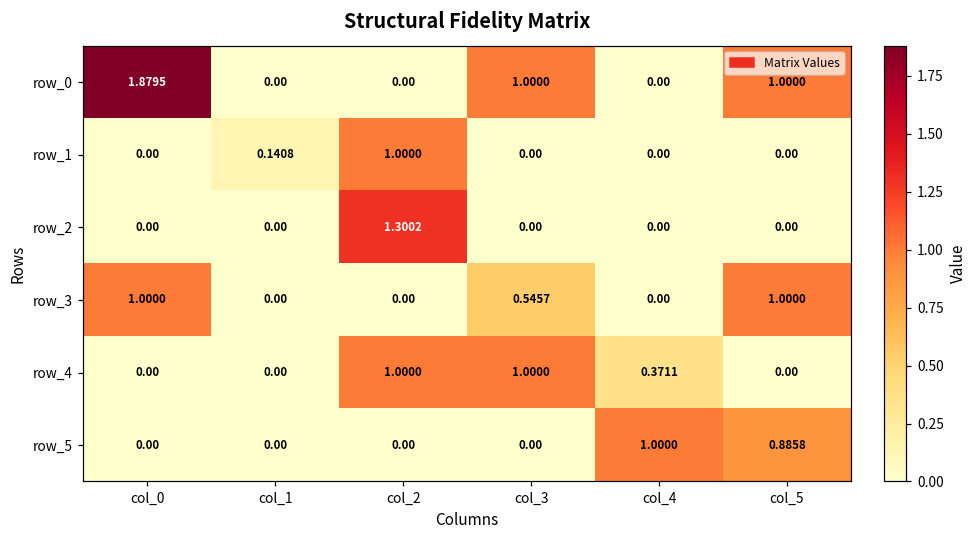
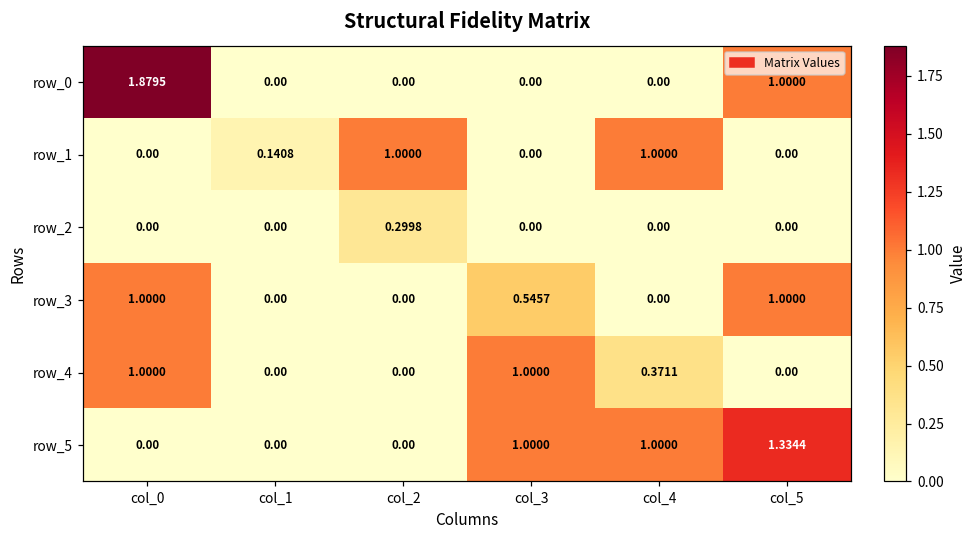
row_0, col_3: 1.0000 -> 0.00
row_1, col_4: 0.00 -> 1.0000
row_2, col_2: 1.3002 -> 0.2998
row_4, col_0: 0.00 -> 1.0000
row_4, col_2: 1.0000 -> 0.00
row_5, col_3: 0.00 -> 1.0000
row_5, col_5: 0.8858 -> 1.3344
